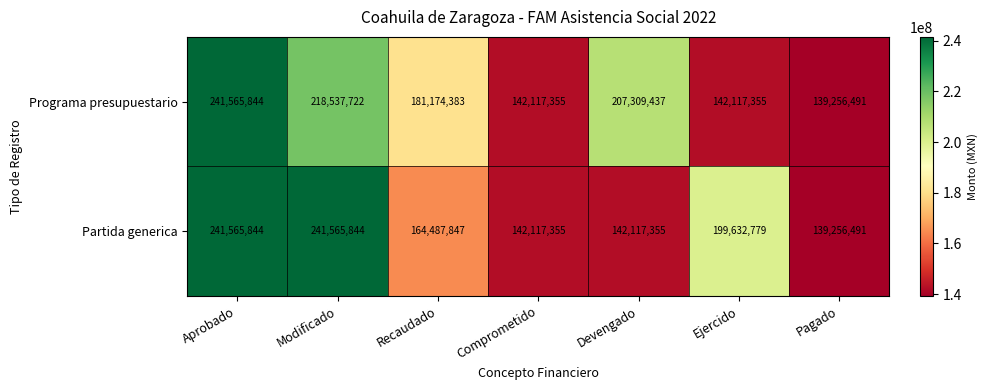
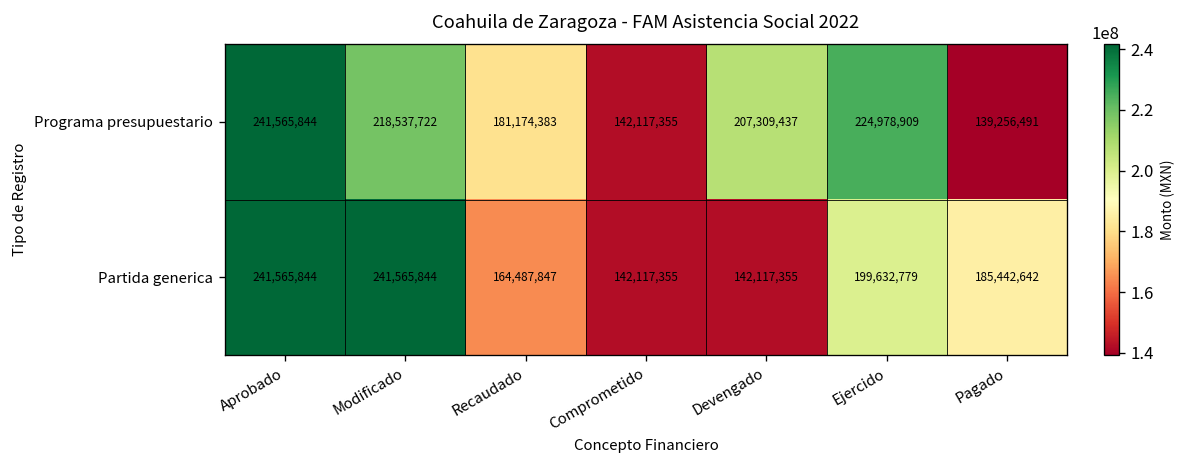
Programa presupuestario, Ejercido: 142,117,355 -> 224,978,909
Partida generica, Pagado: 139,256,491 -> 185,442,642
